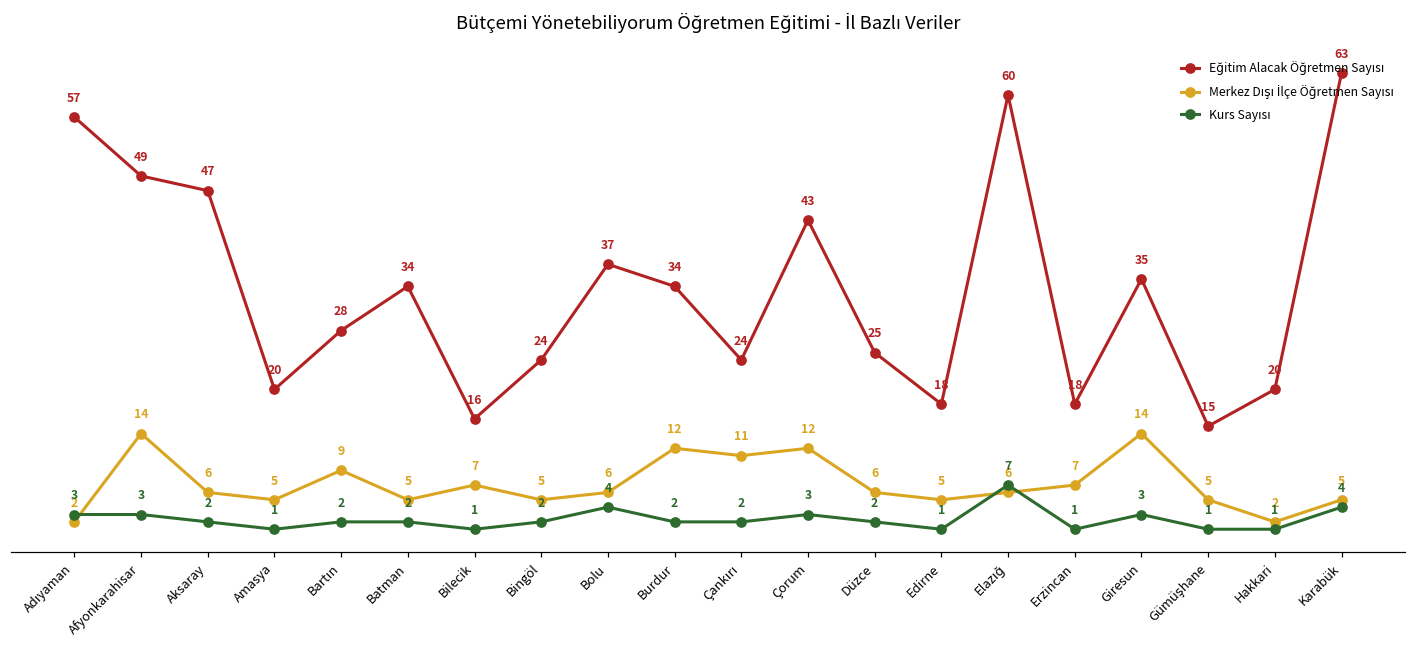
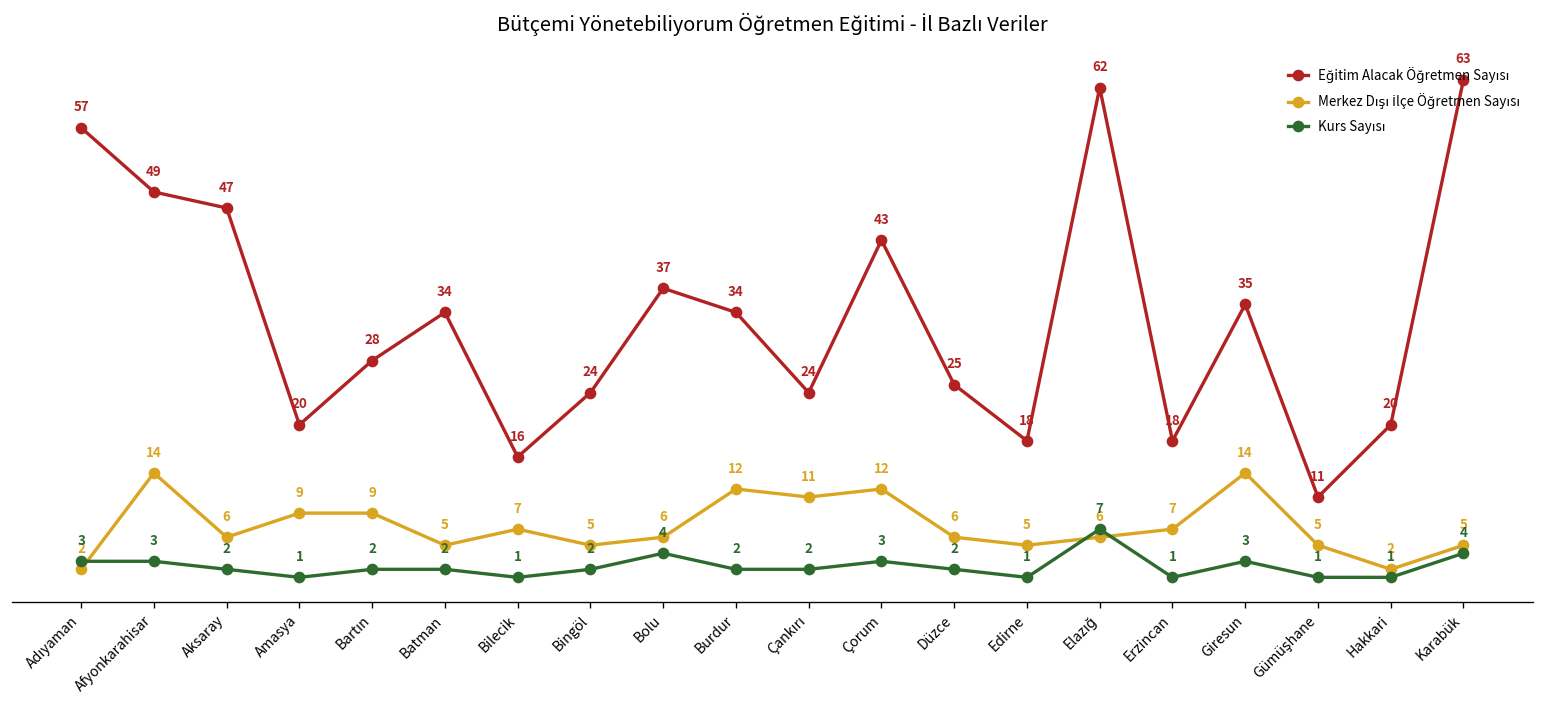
Merkez Dışı İlçe Öğretmen Sayısı, Amasya: 5 -> 9
Eğitim Alacak Öğretmen Sayısı, Elazığ: 60 -> 62
Eğitim Alacak Öğretmen Sayısı, Gümüşhane: 15 -> 11
